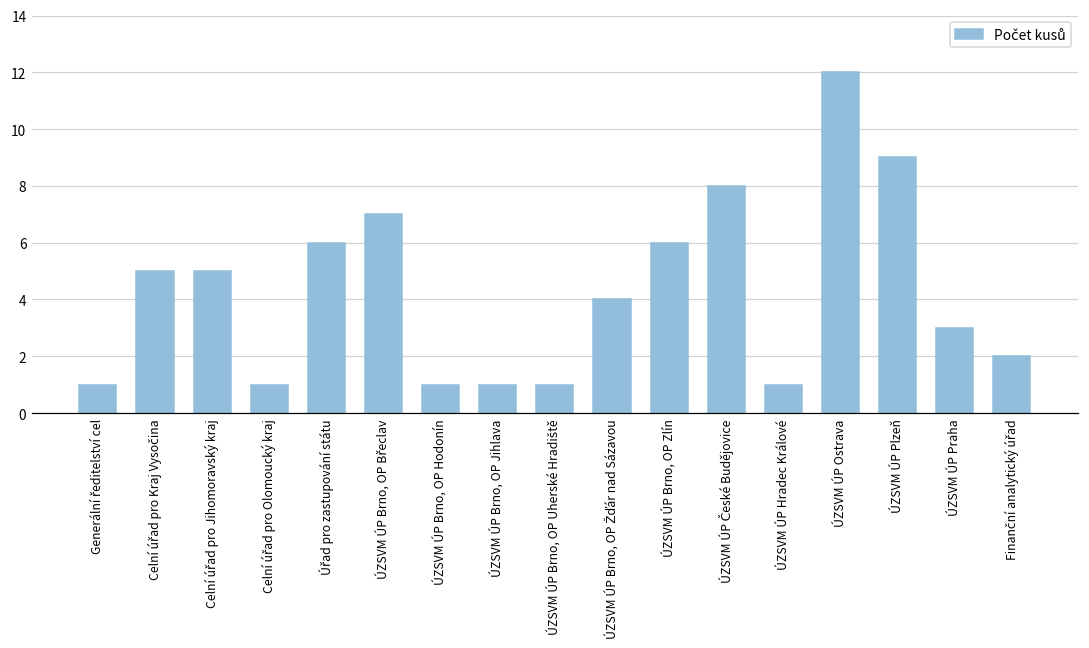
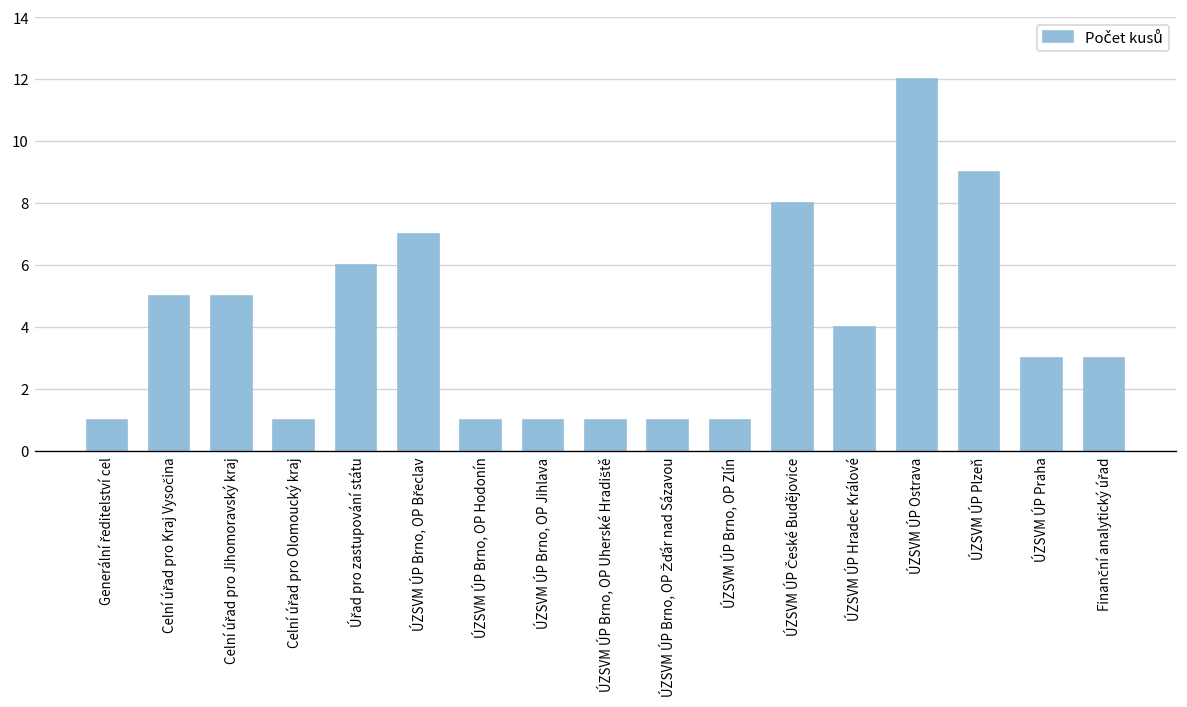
ÚZSVM ÚP Brno, OP Žďár nad Sázavou: 4 -> 1
ÚZSVM ÚP Brno, OP Zlín: 6 -> 1
ÚZSVM ÚP Hradec Králové: 1 -> 4
Finanční analytický úřad: 2 -> 3
